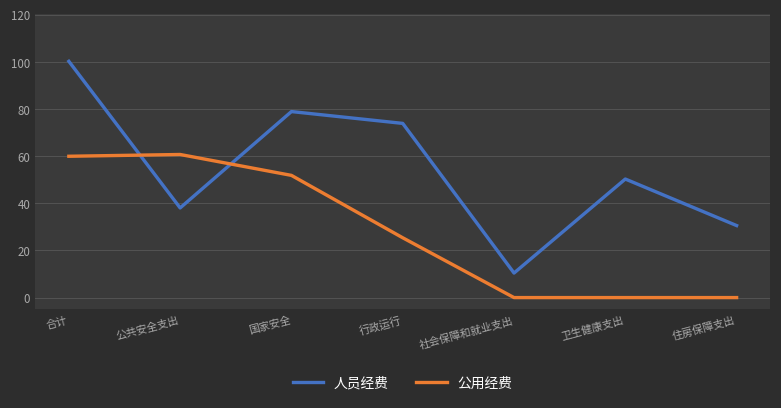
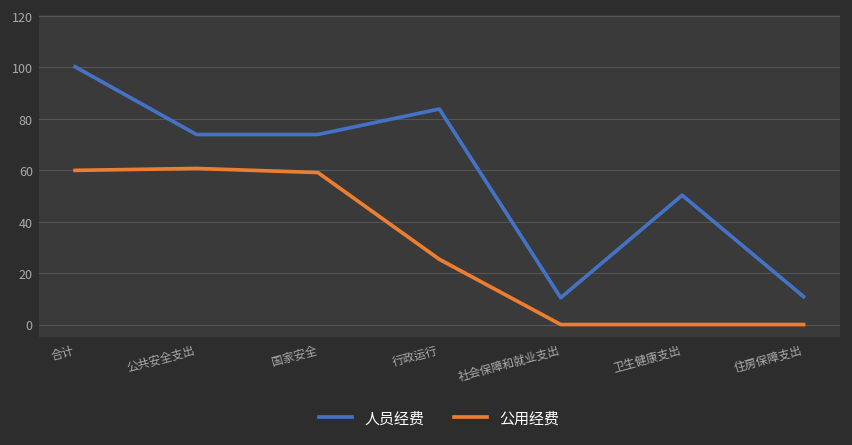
人员经费, 公共安全支出: 38 -> 74
人员经费, 国家安全: 79 -> 74
公用经费, 国家安全: 52 -> 59
人员经费, 行政运行: 74 -> 84
人员经费, 住房保障支出: 31 -> 11
